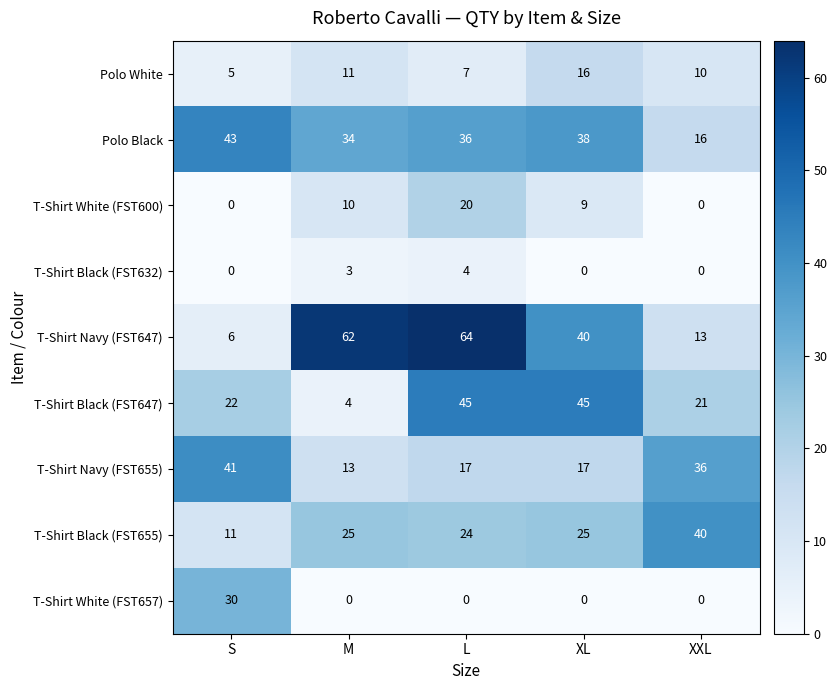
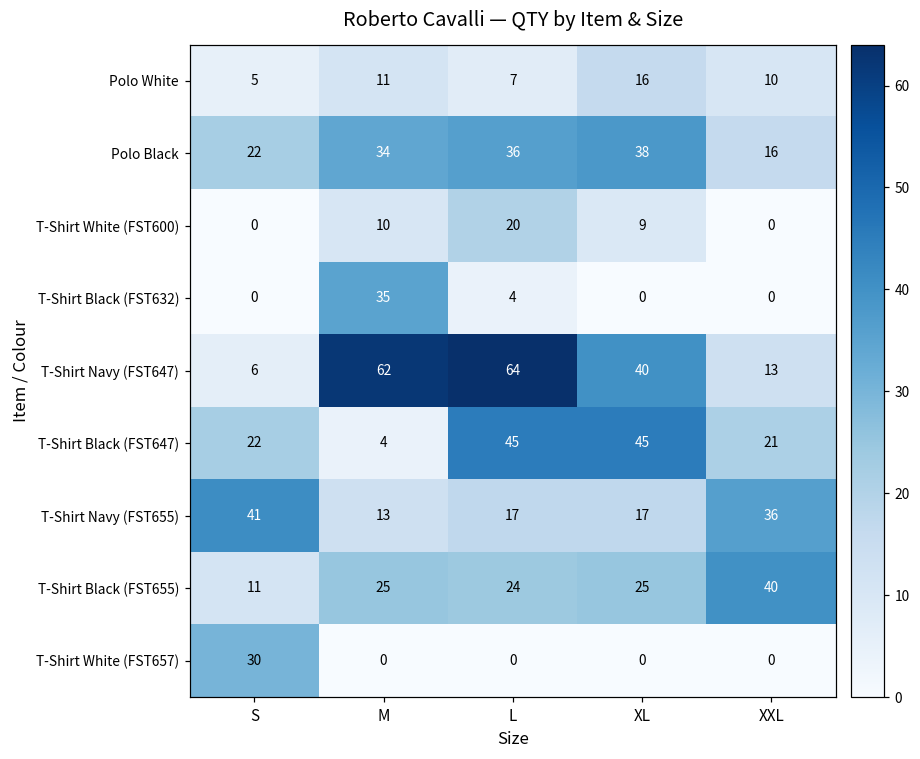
Polo Black, S: 43 -> 22
T-Shirt Black (FST632), M: 3 -> 35
